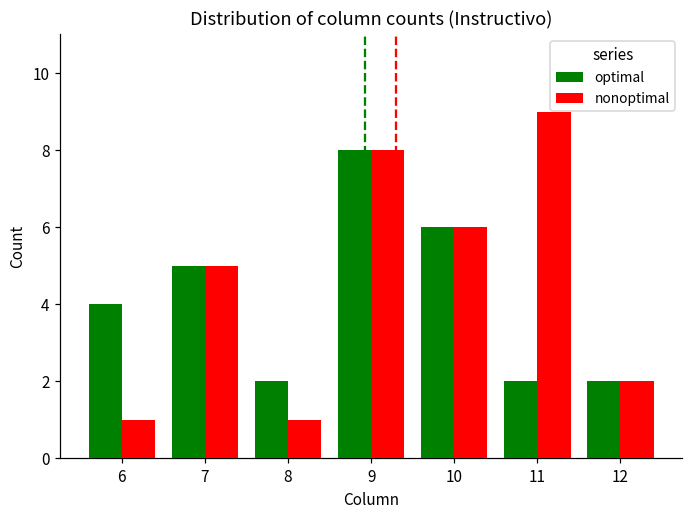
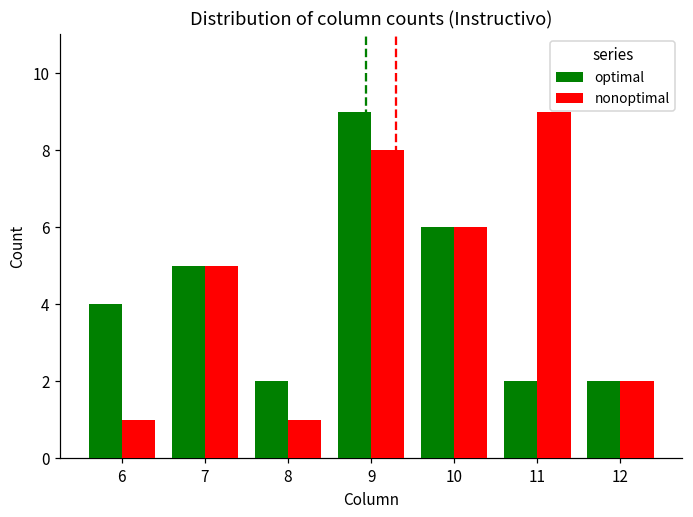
optimal, 9: 8 -> 9
